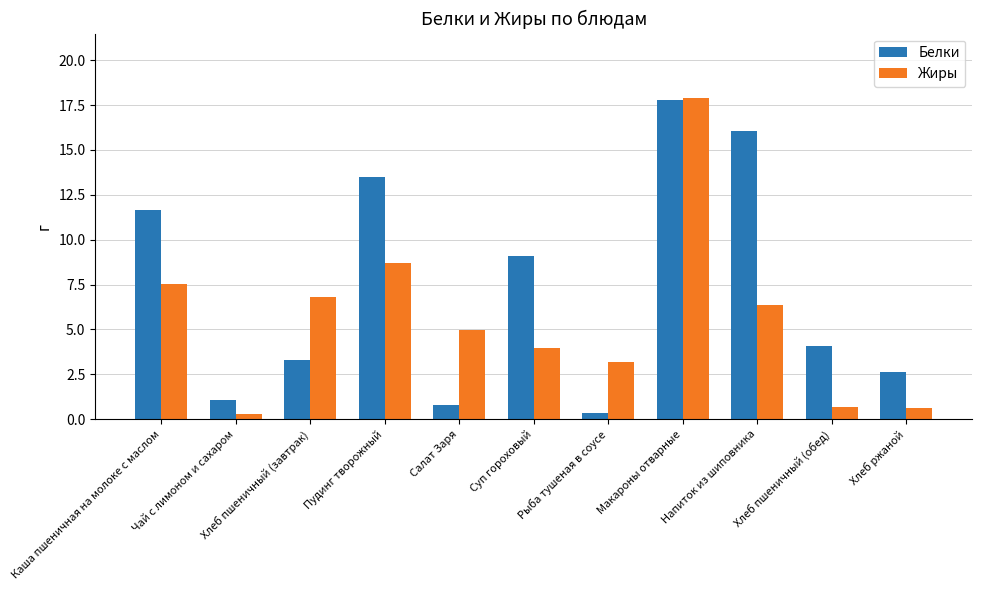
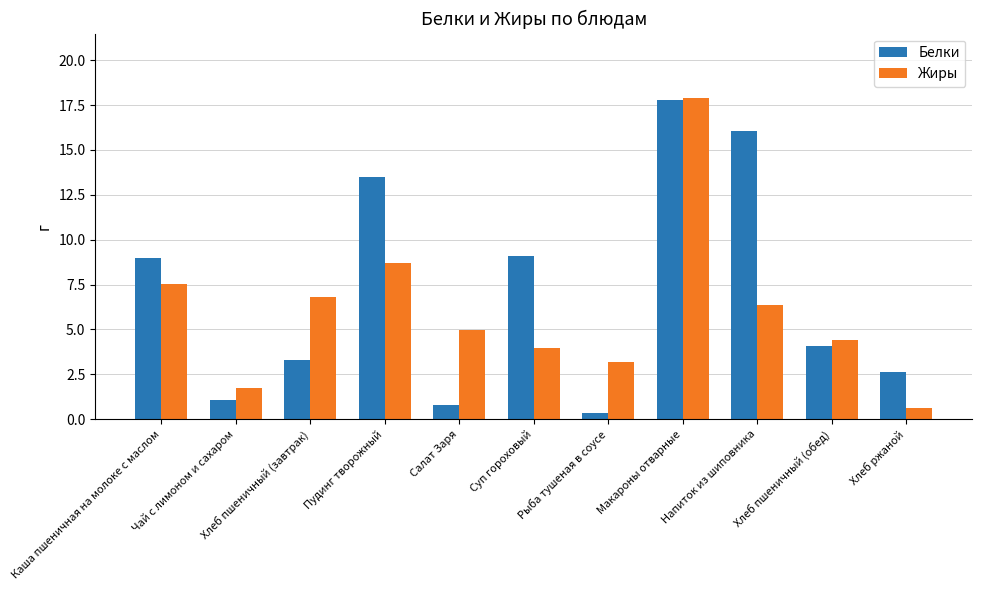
Белки, Каша пшеничная на молоке с маслом: 11.6 -> 9.0
Жиры, Чай с лимоном и сахаром: 0.3 -> 1.7
Жиры, Хлеб пшеничный (обед): 0.7 -> 4.4
